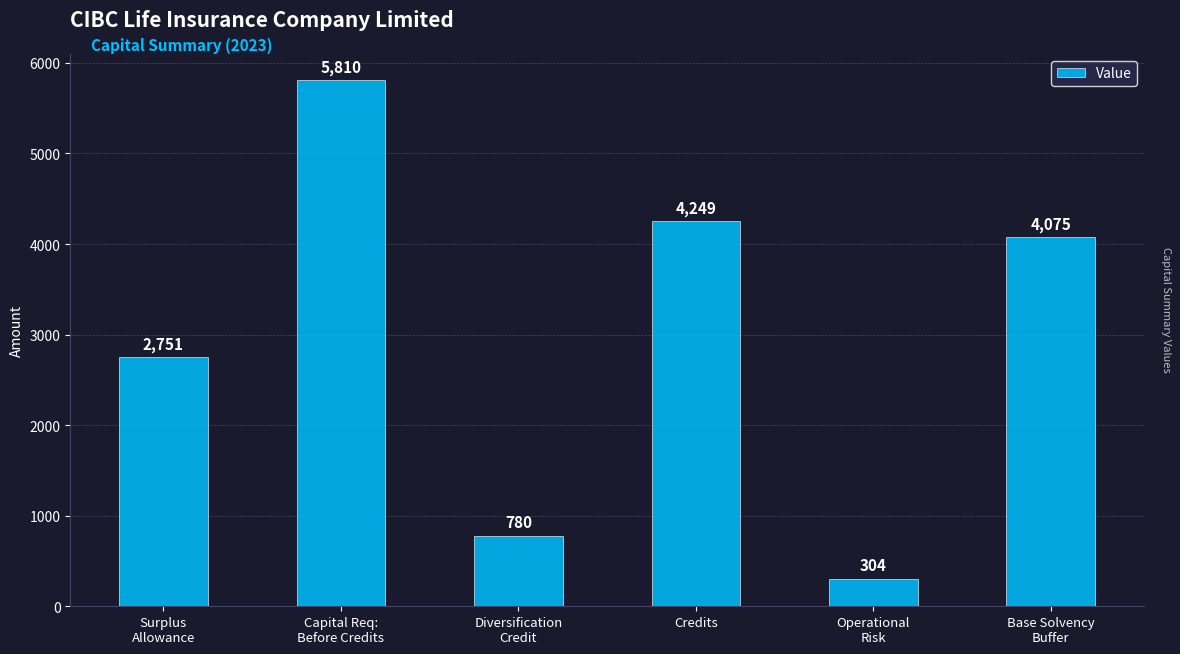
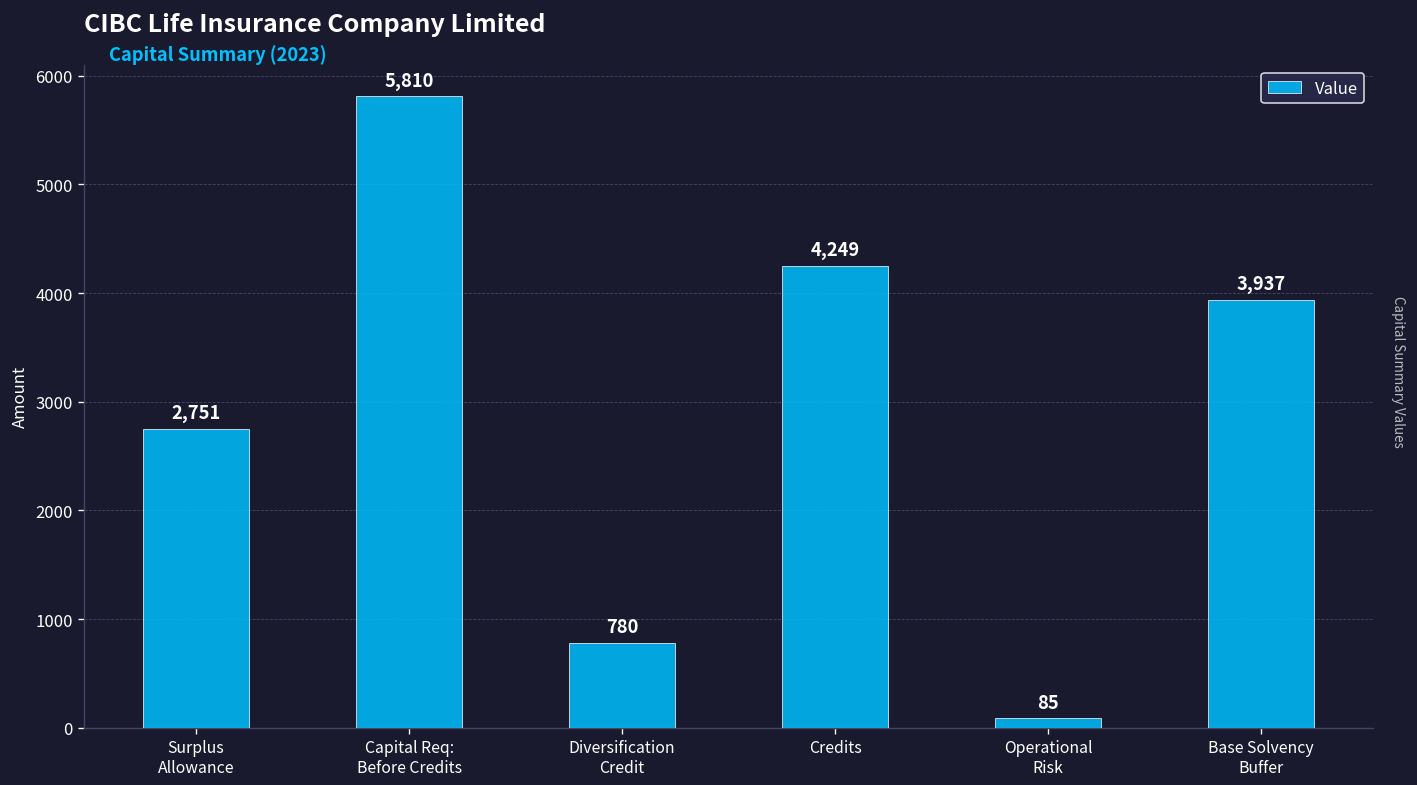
Operational Risk: 304 -> 85
Base Solvency Buffer: 4,075 -> 3,937
